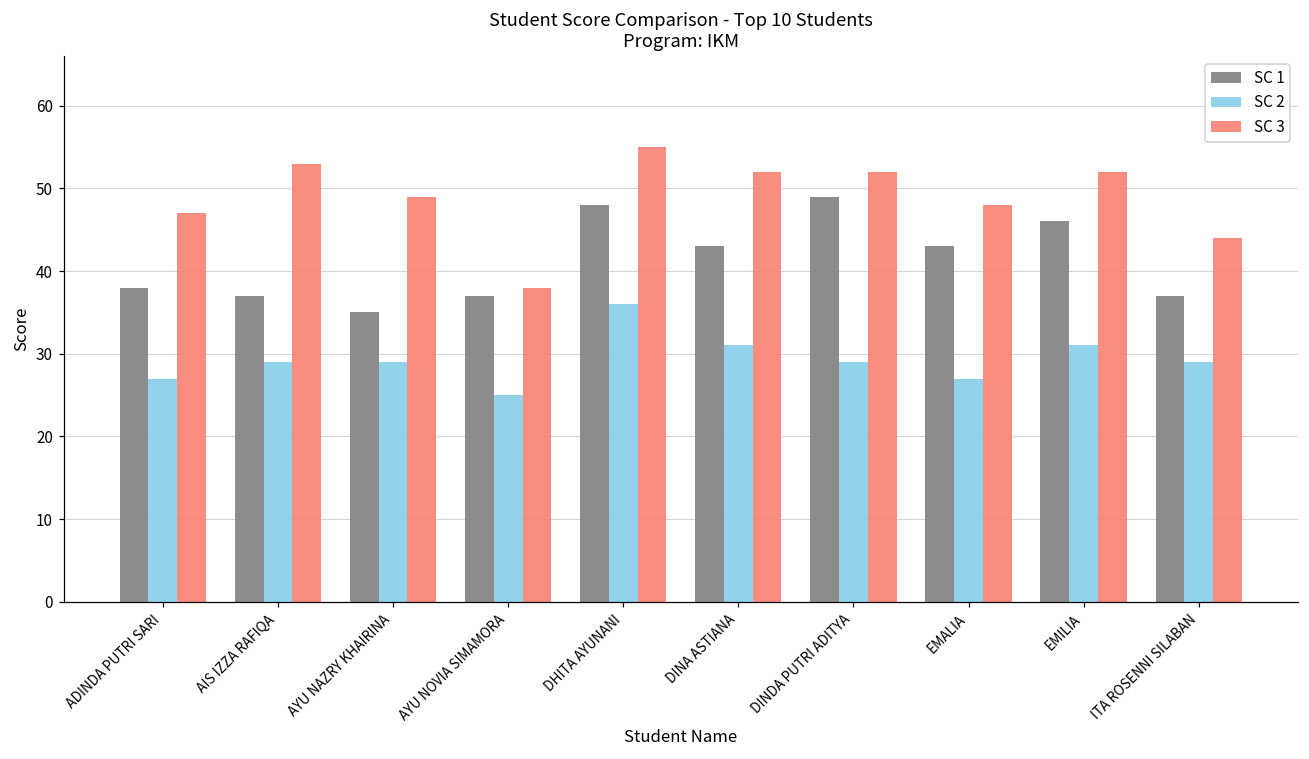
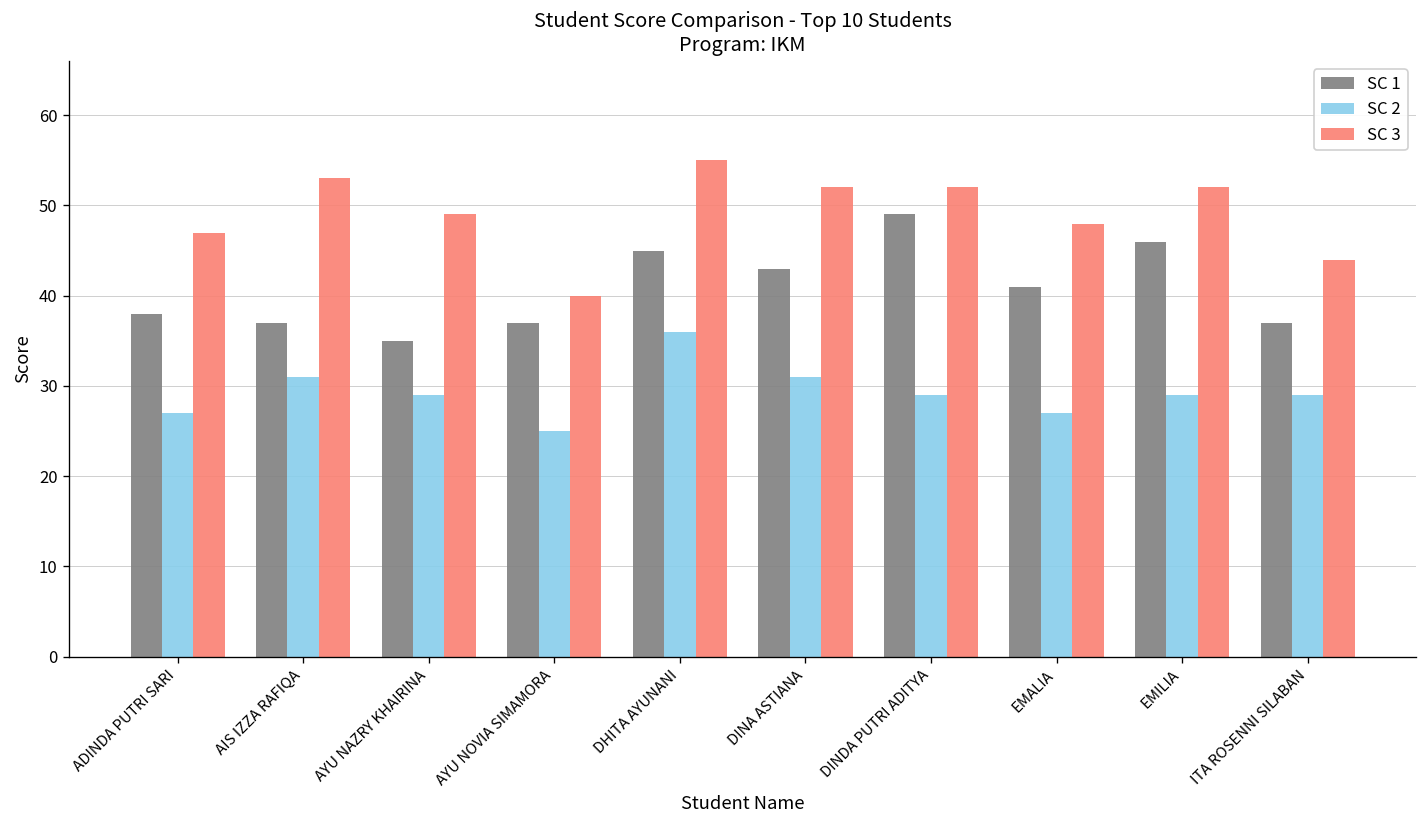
SC 2, AIS IZZA RAFIQA: 29 -> 31
SC 3, AYU NOVIA SIMAMORA: 38 -> 40
SC 1, DHITA AYUNANI: 48 -> 45
SC 1, EMALIA: 43 -> 41
SC 2, EMILIA: 31 -> 29
